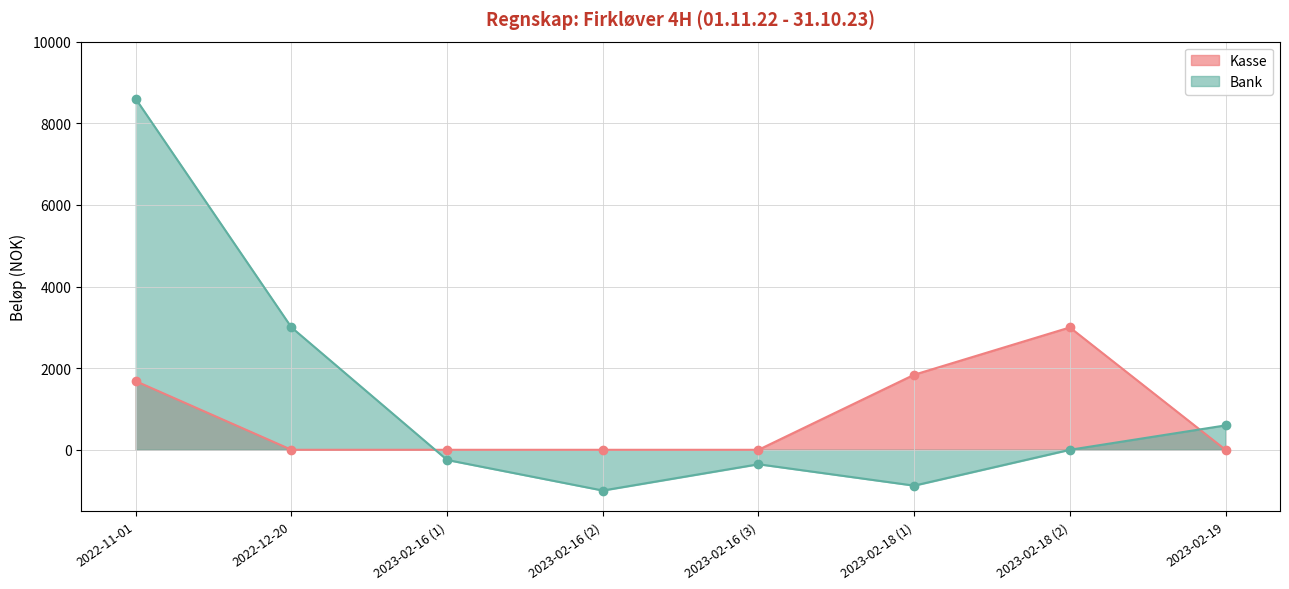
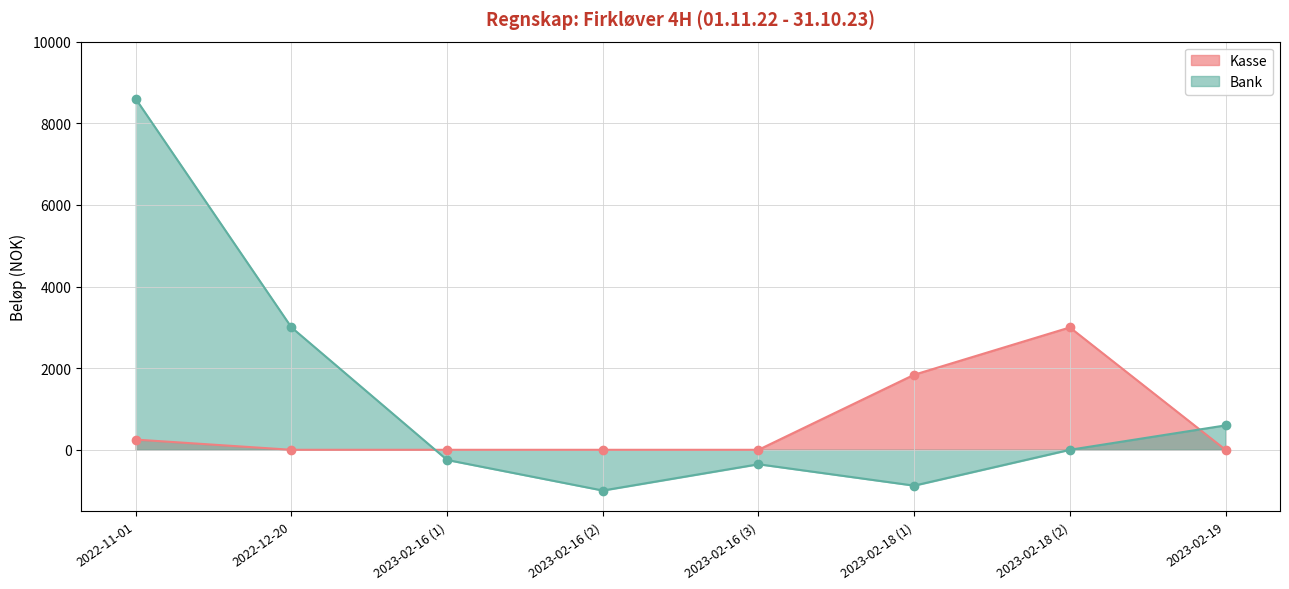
Kasse, 2022-11-01: 1700 -> 300
